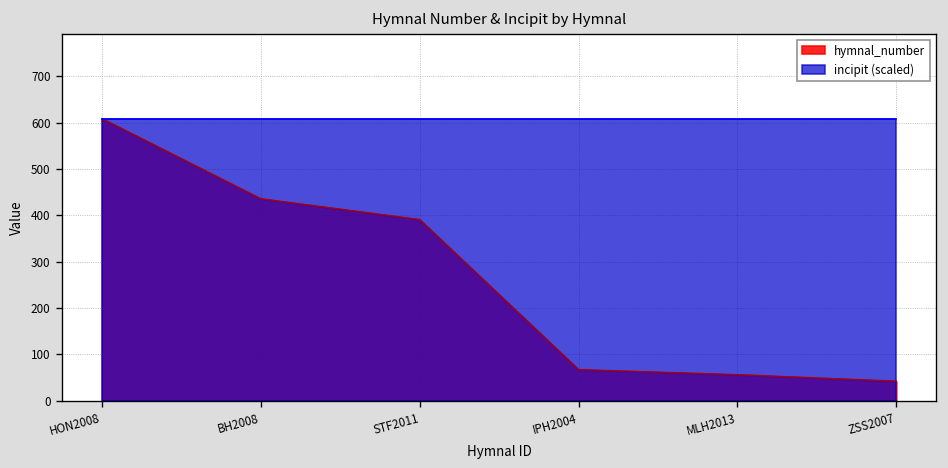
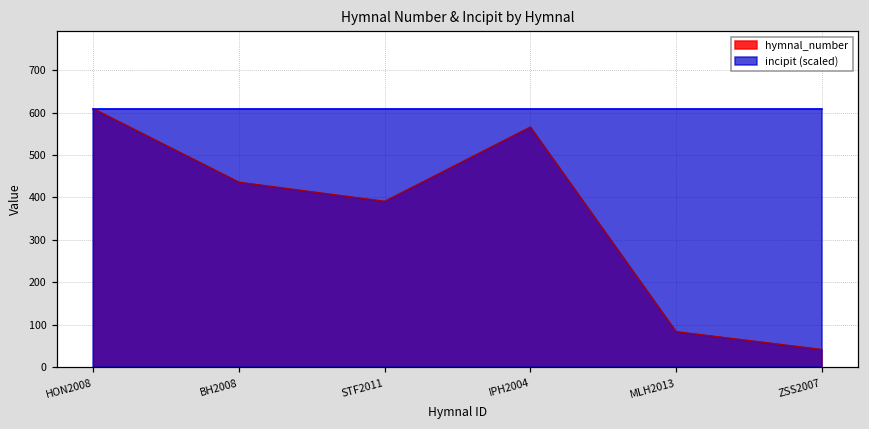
hymnal_number, IPH2004: 70 -> 570
hymnal_number, MLH2013: 60 -> 80
